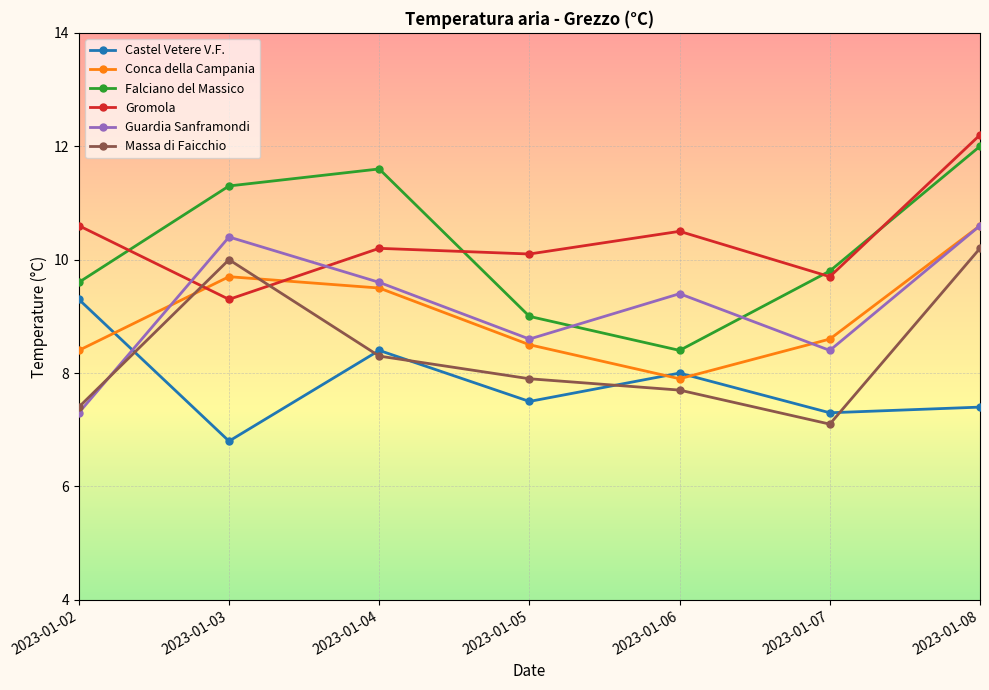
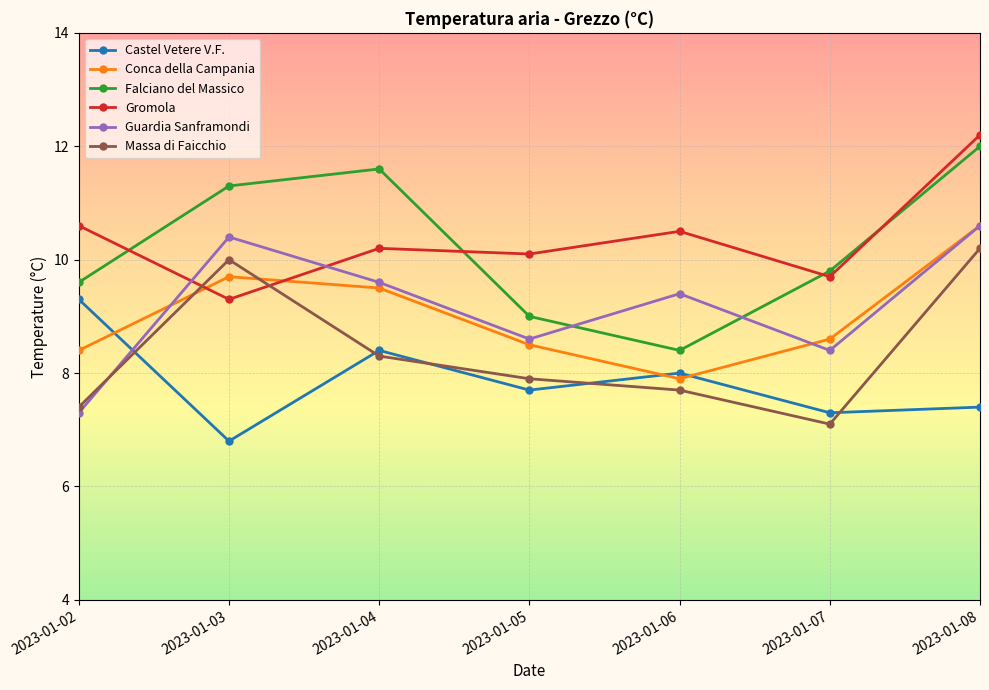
Castel Vetere V.F., 2023-01-05: 7.5 -> 7.7
